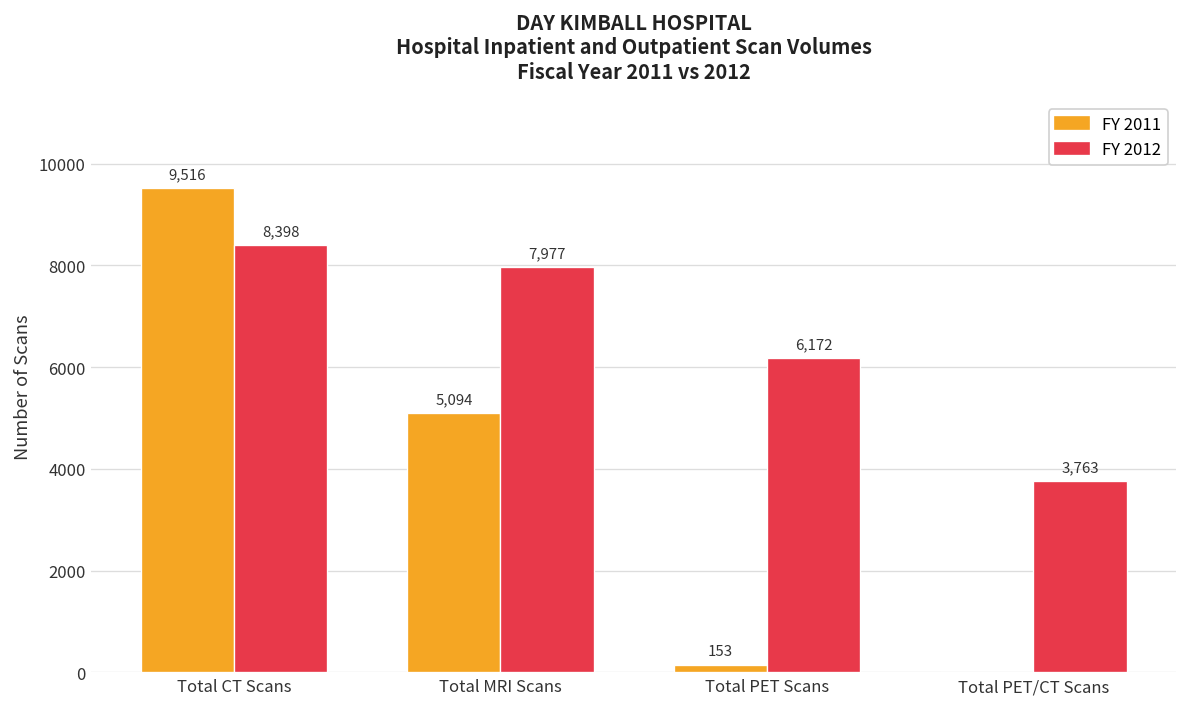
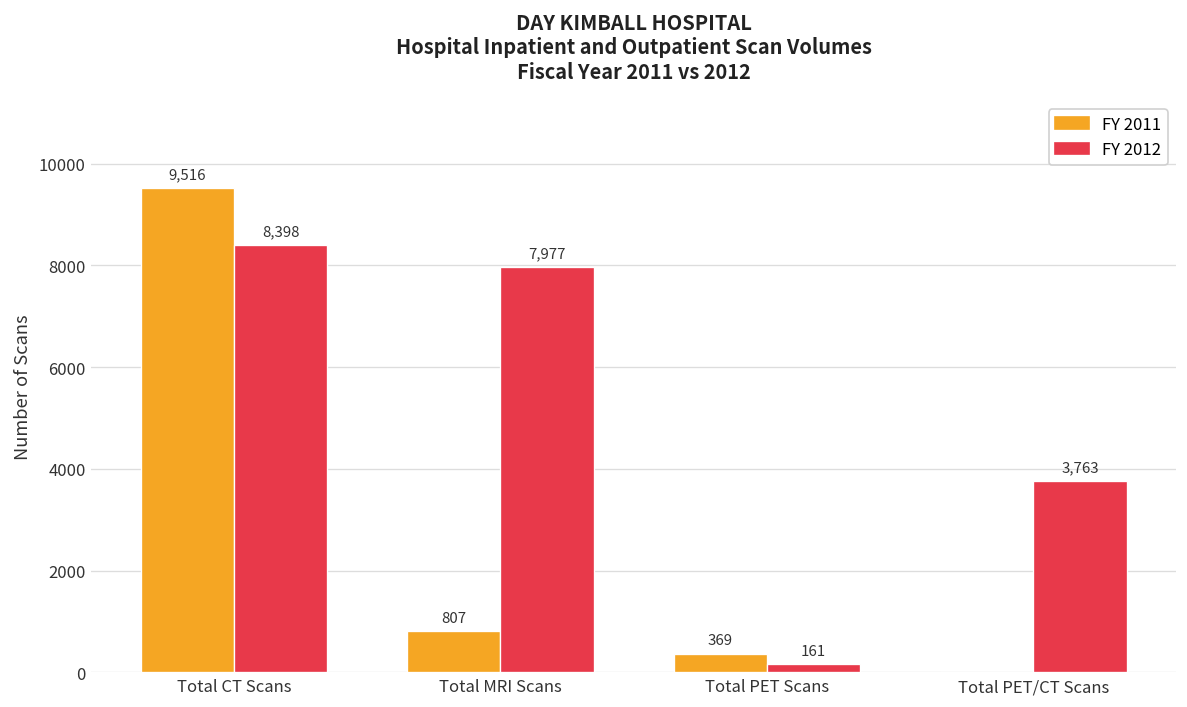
FY 2011, Total MRI Scans: 5,094 -> 807
FY 2011, Total PET Scans: 153 -> 369
FY 2012, Total PET Scans: 6,172 -> 161
